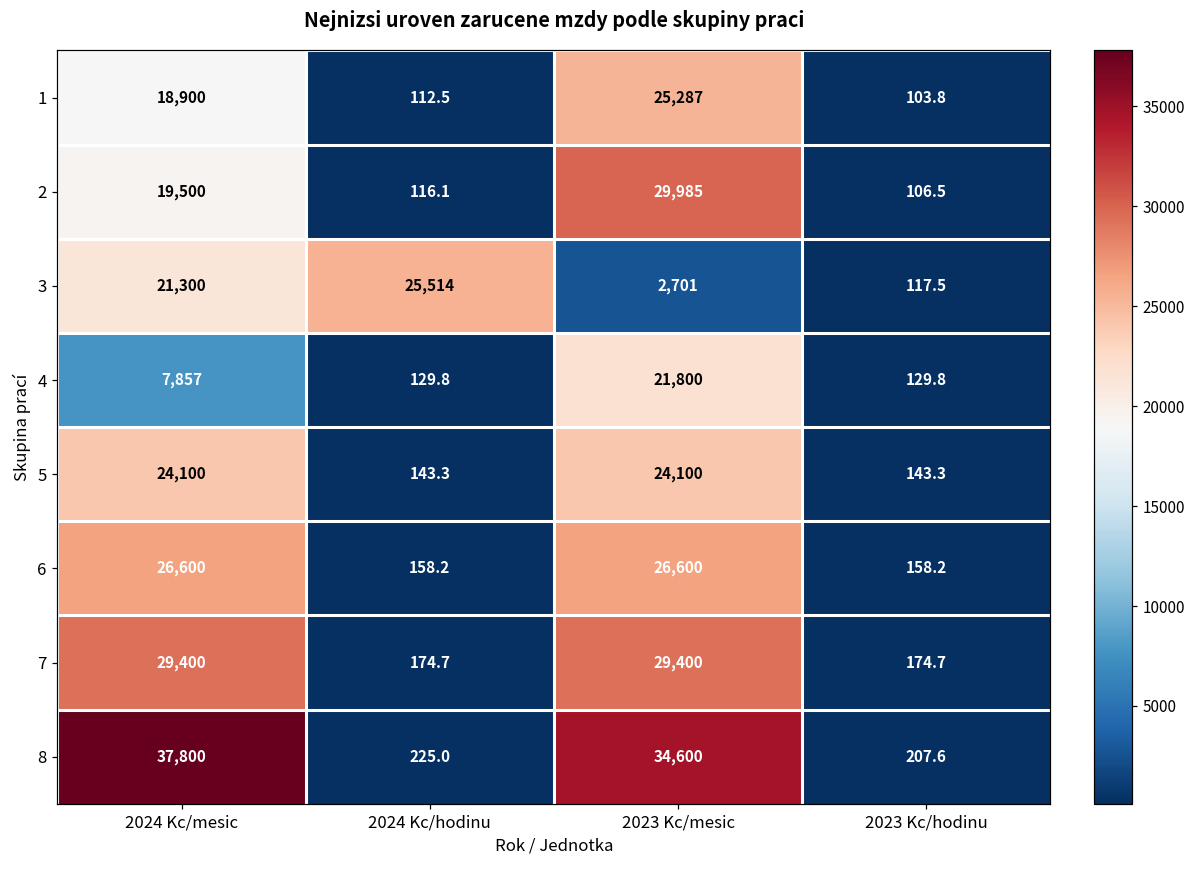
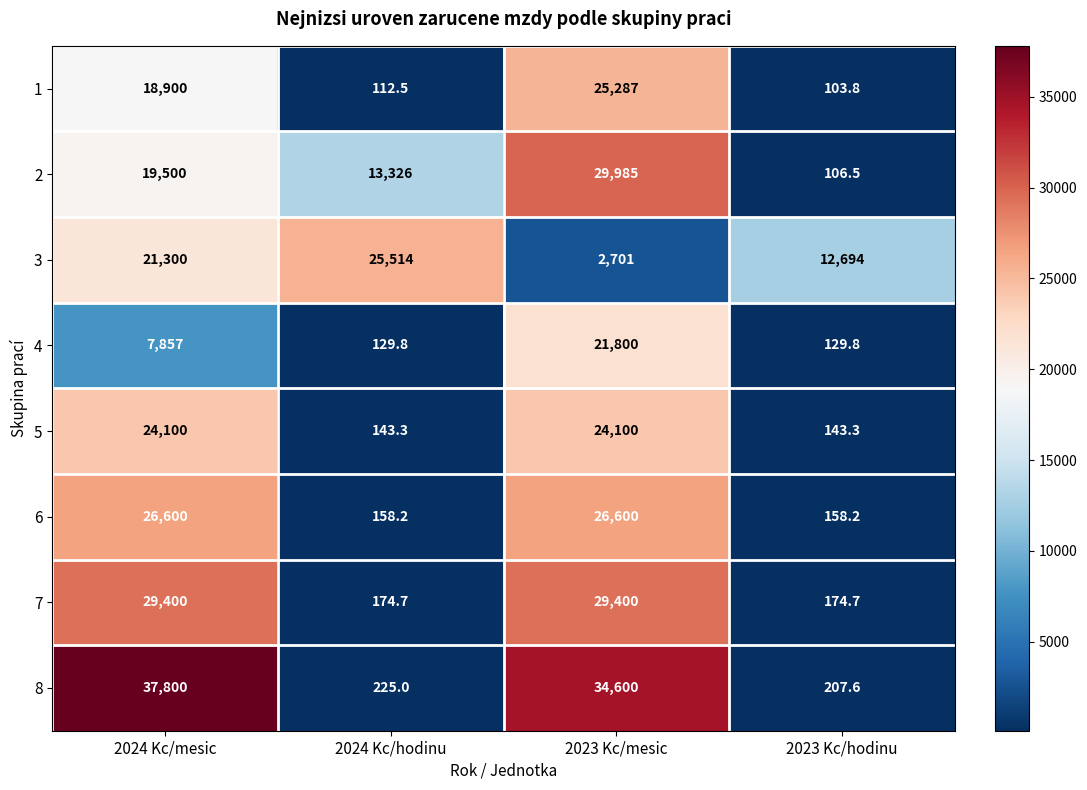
2, 2024 Kc/hodinu: 116.1 -> 13,326
3, 2023 Kc/hodinu: 117.5 -> 12,694
